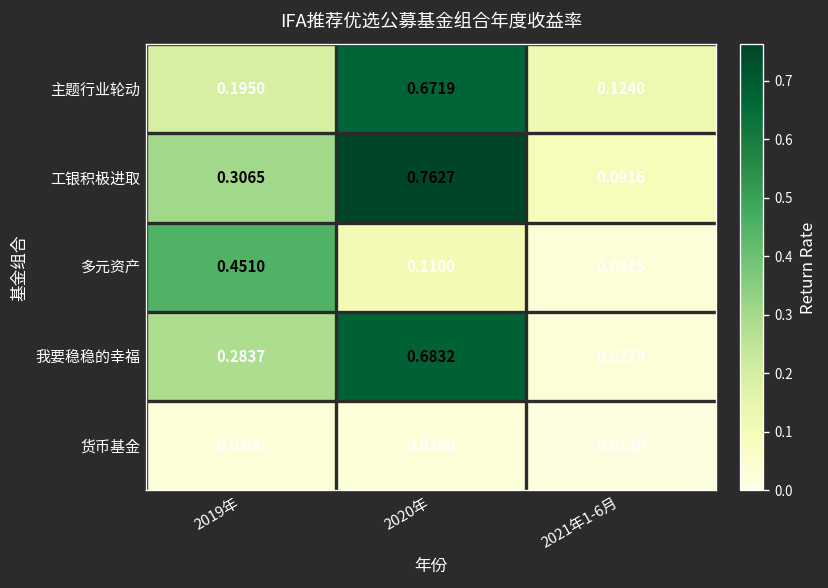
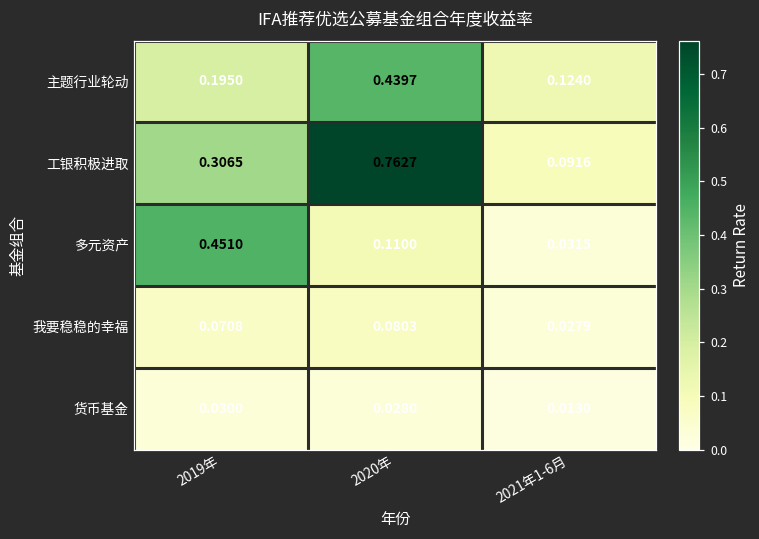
主题行业轮动, 2020年: 0.6719 -> 0.4397
我要稳稳的幸福, 2019年: 0.2837 -> 0.0708
我要稳稳的幸福, 2020年: 0.6832 -> 0.0803
